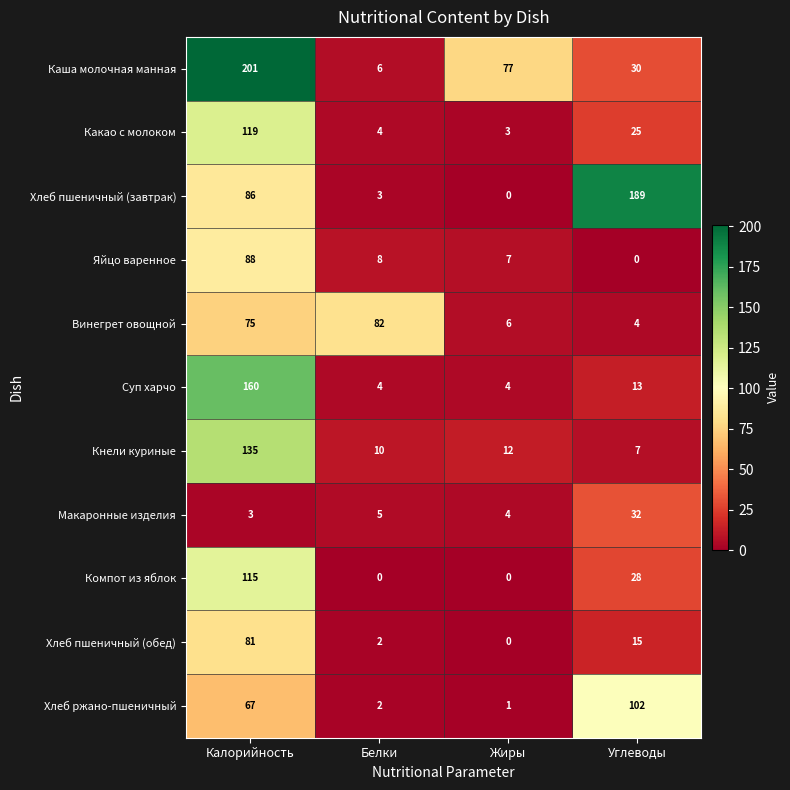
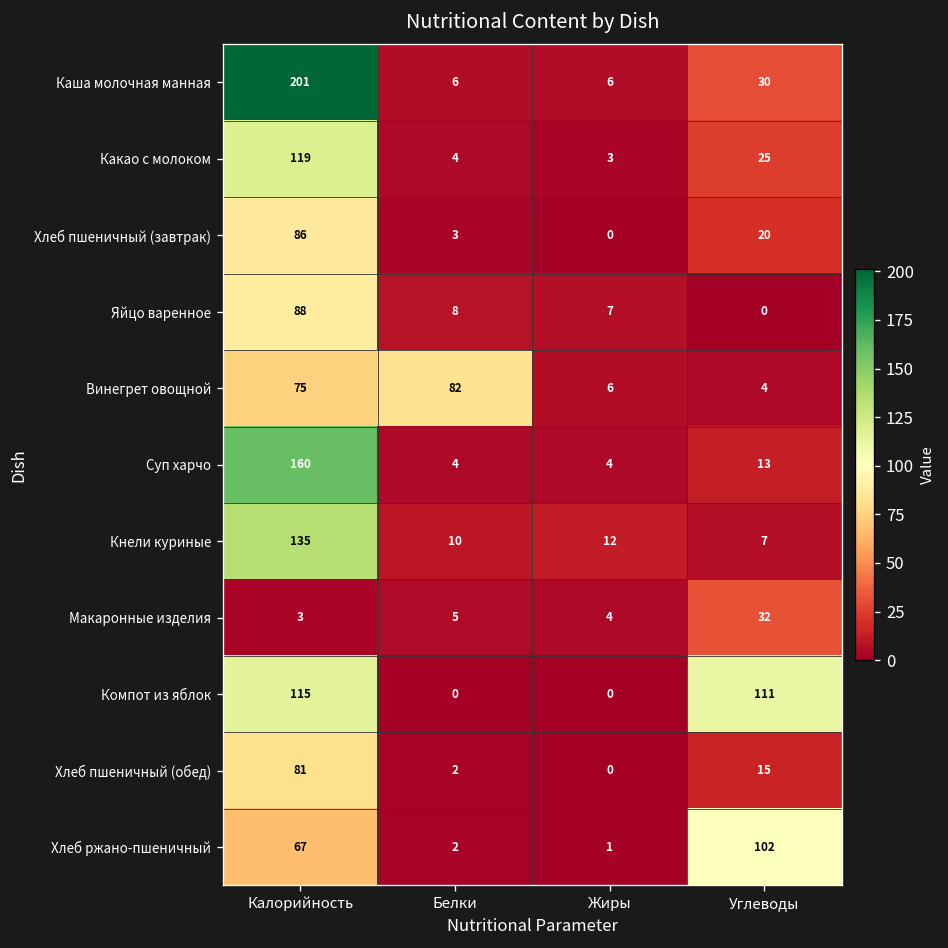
Каша молочная манная, Жиры: 77 -> 6
Хлеб пшеничный (завтрак), Углеводы: 189 -> 20
Компот из яблок, Углеводы: 28 -> 111
